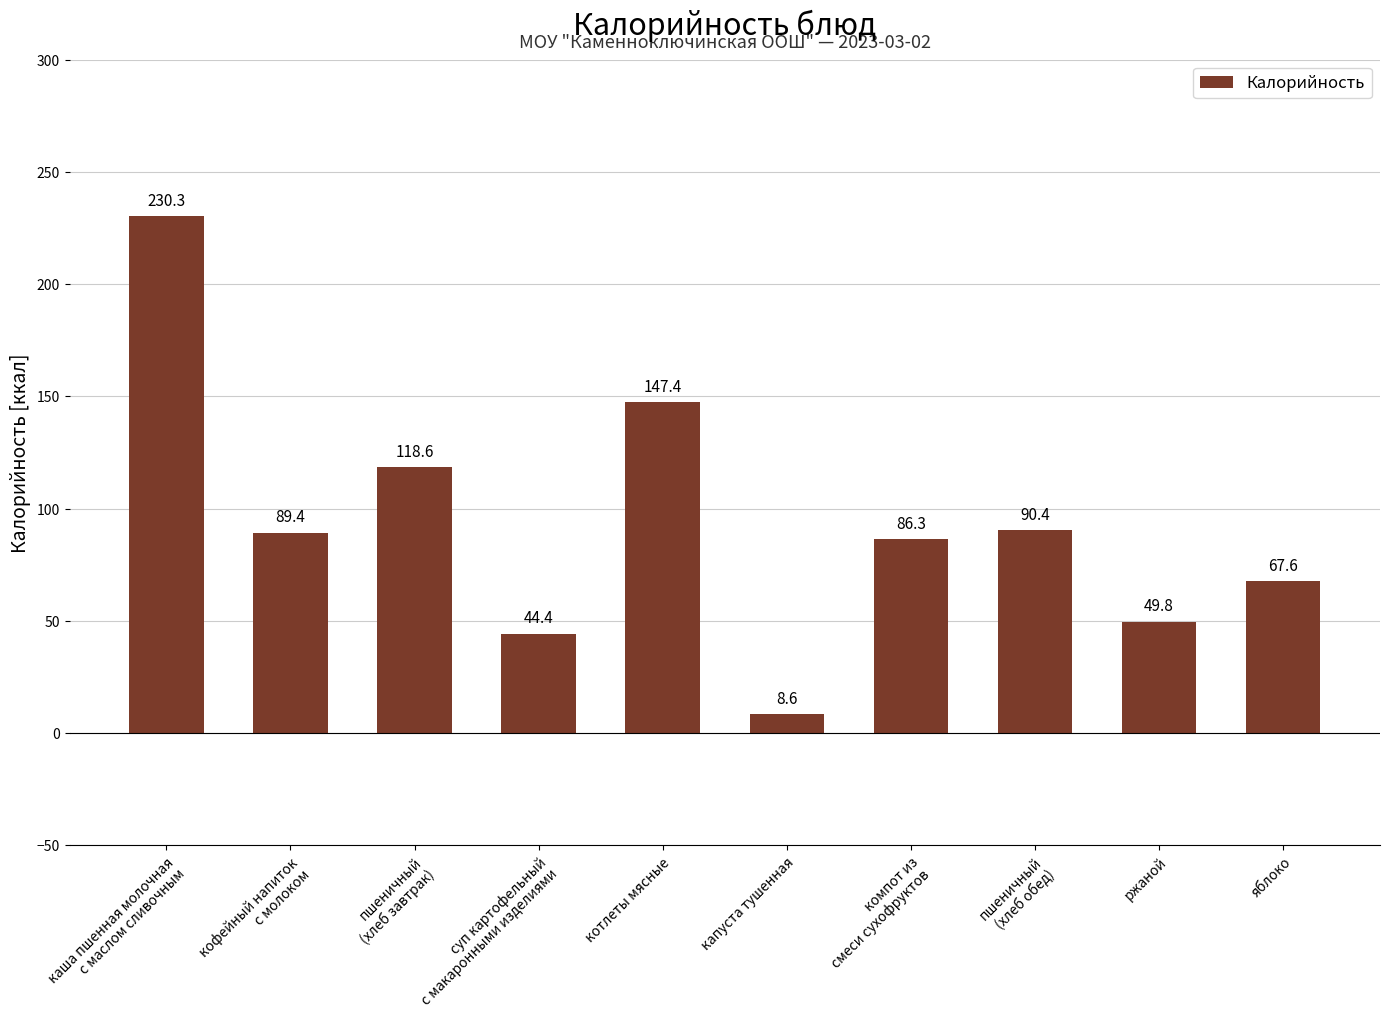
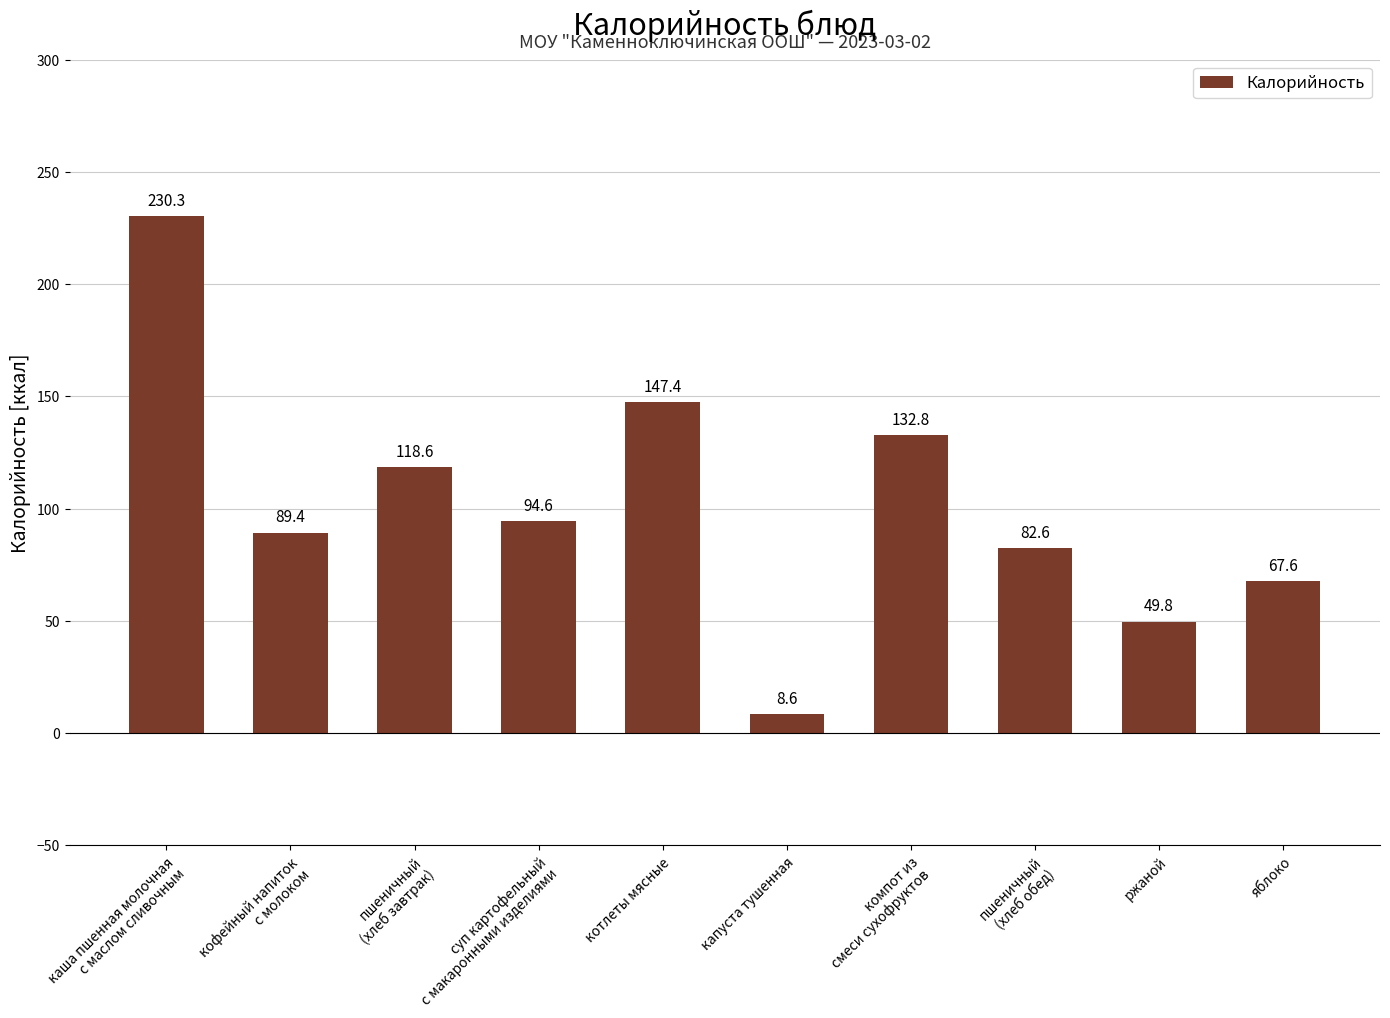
суп картофельный с макаронными изделиями: 44.4 -> 94.6
компот из смеси сухофруктов: 86.3 -> 132.8
пшеничный (хлеб обед): 90.4 -> 82.6
